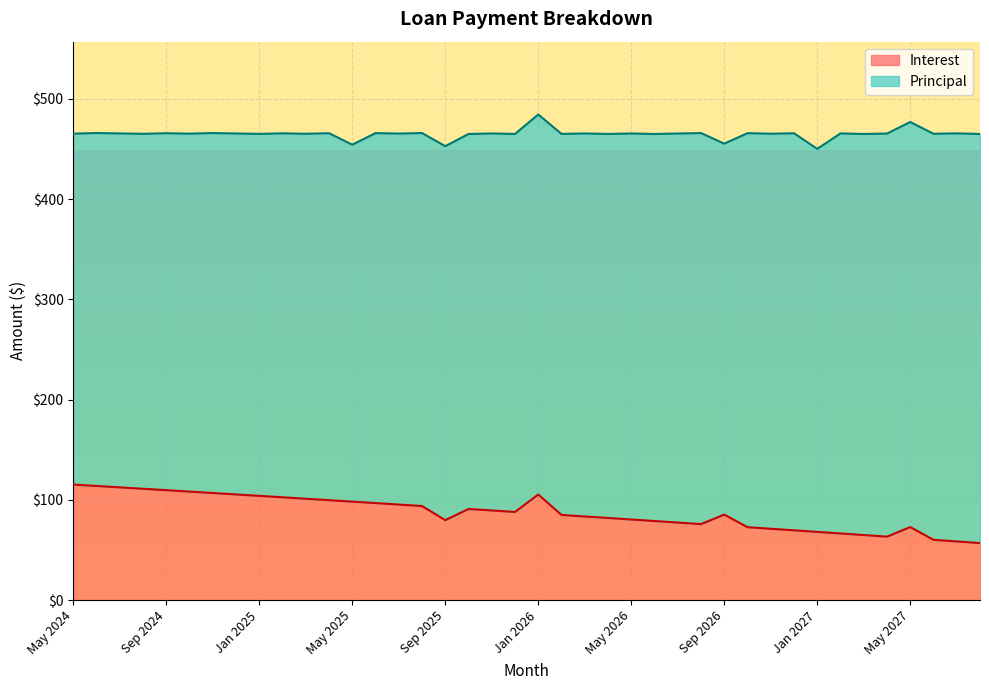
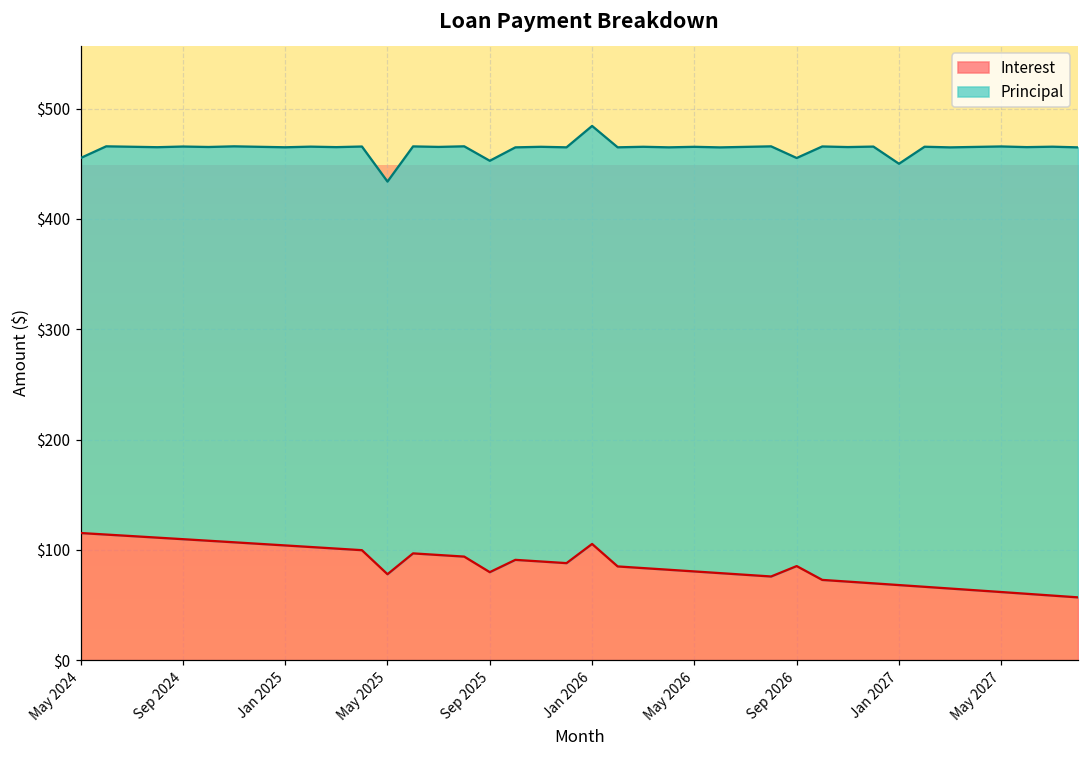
Principal, May 2024: $350 -> $340
Interest, May 2025: $98 -> $78
Interest, May 2027: $73 -> $62
